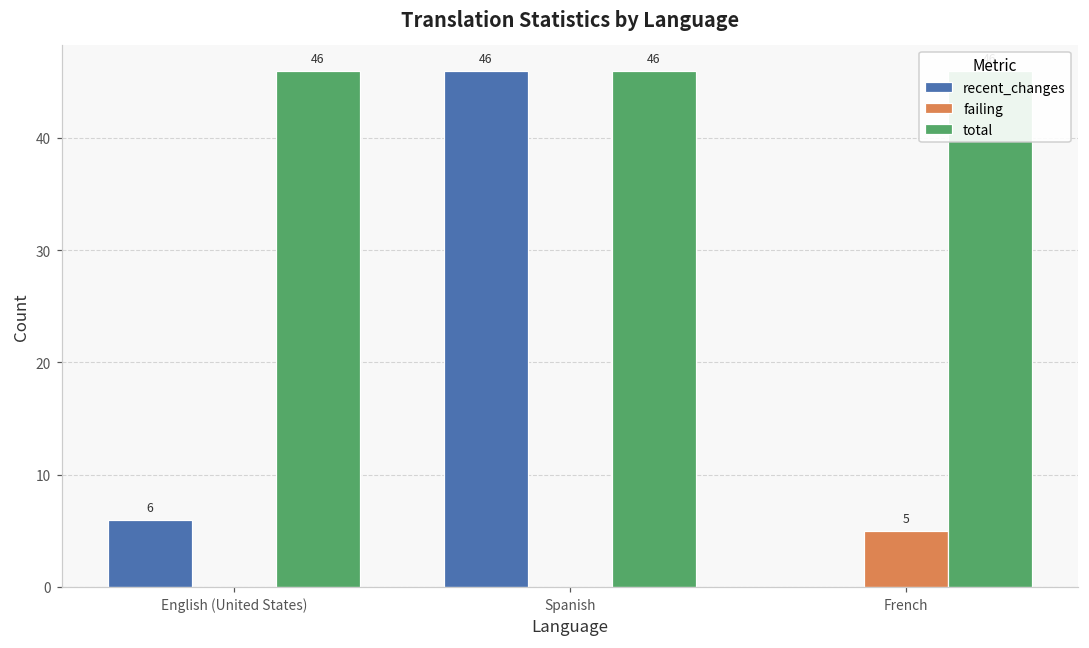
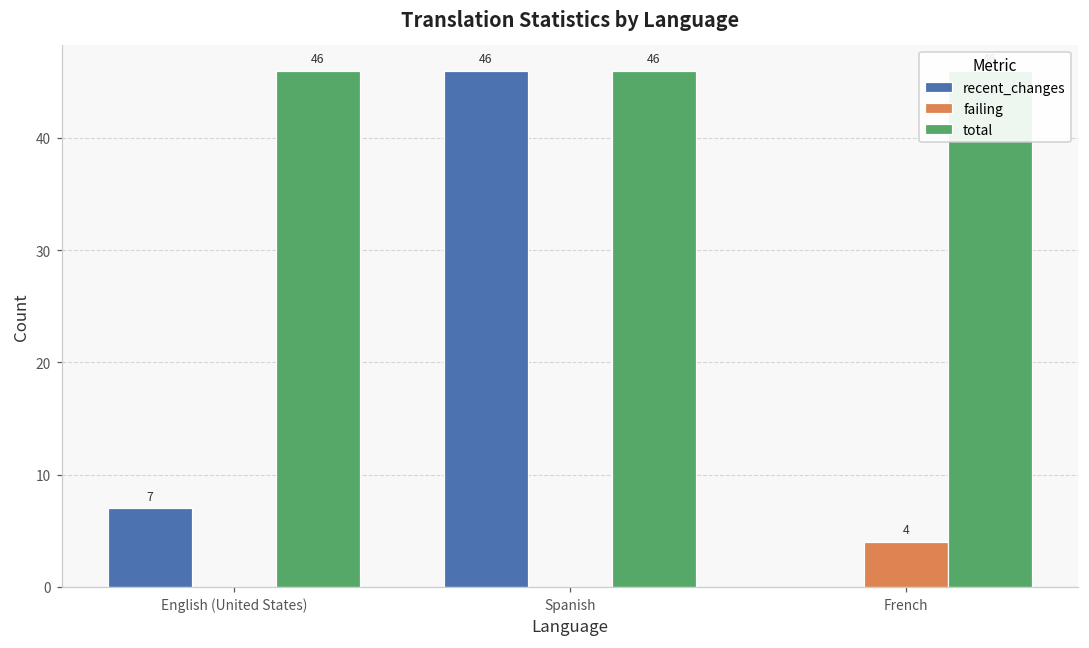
recent_changes, English (United States): 6 -> 7
failing, French: 5 -> 4
